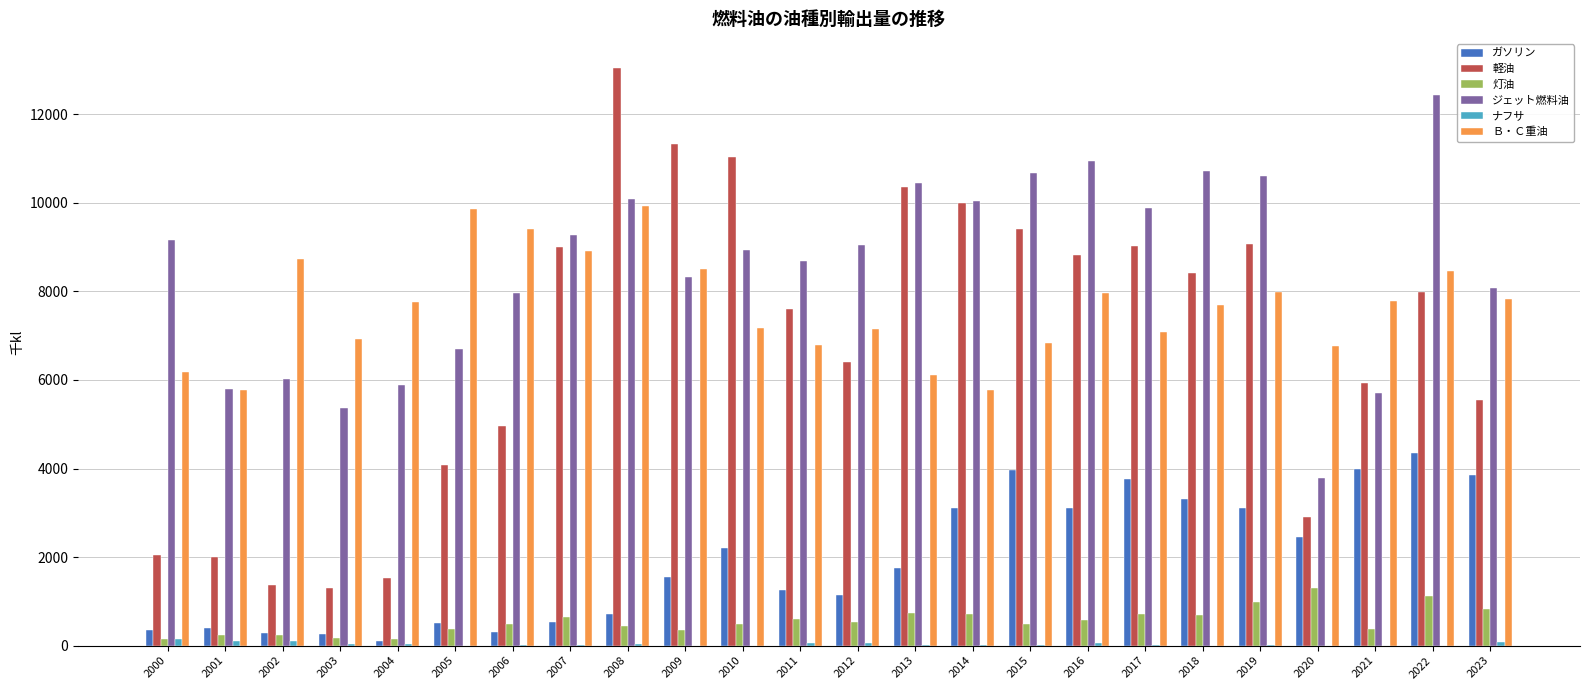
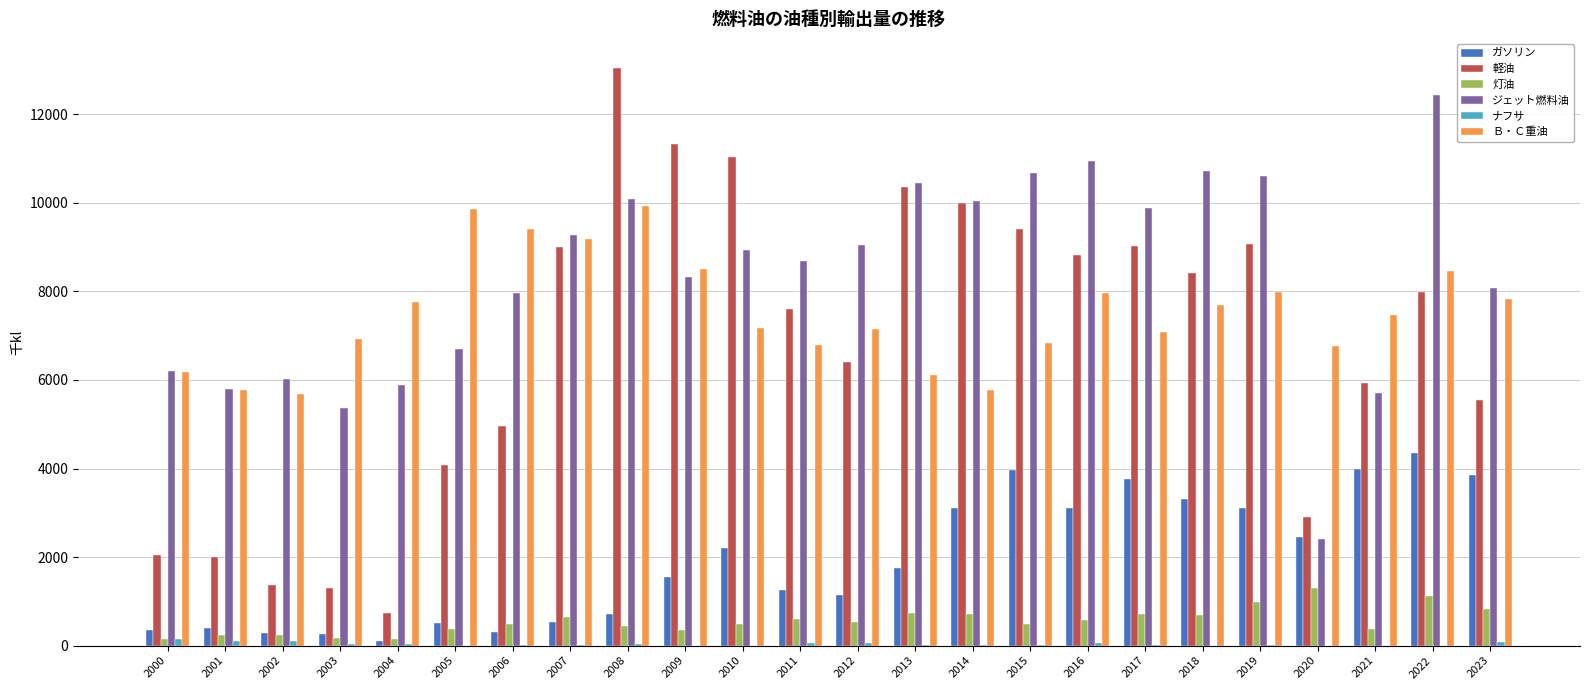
ジェット燃料油, 2000: 9200 -> 6200
Ｂ・Ｃ重油, 2002: 8700 -> 5700
軽油, 2004: 1500 -> 700
Ｂ・Ｃ重油, 2007: 8900 -> 9200
ジェット燃料油, 2020: 3800 -> 2400
Ｂ・Ｃ重油, 2021: 7800 -> 7500
